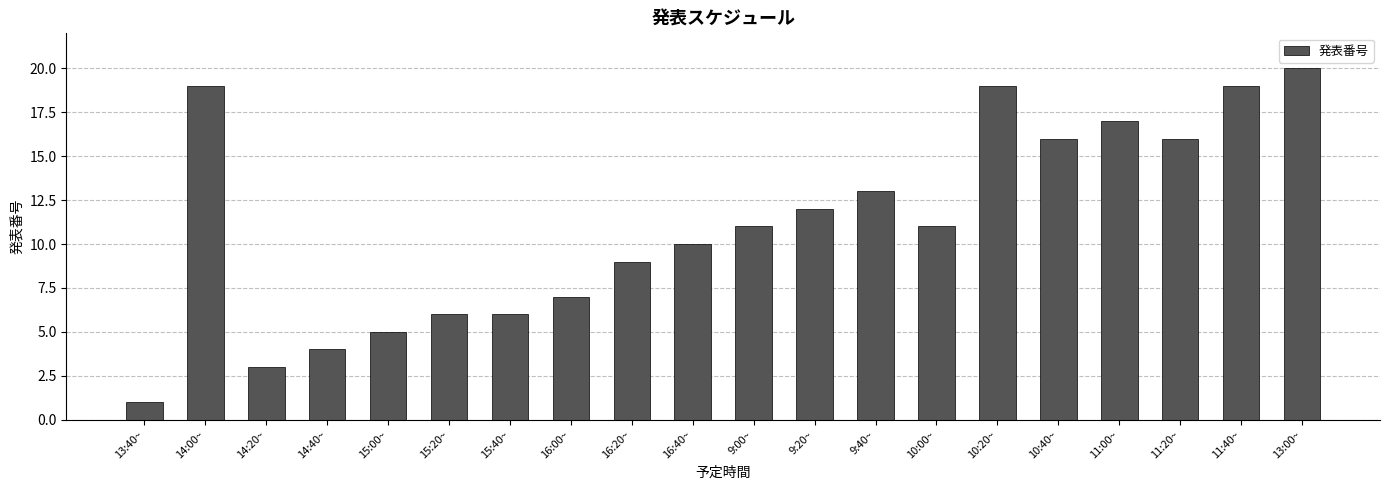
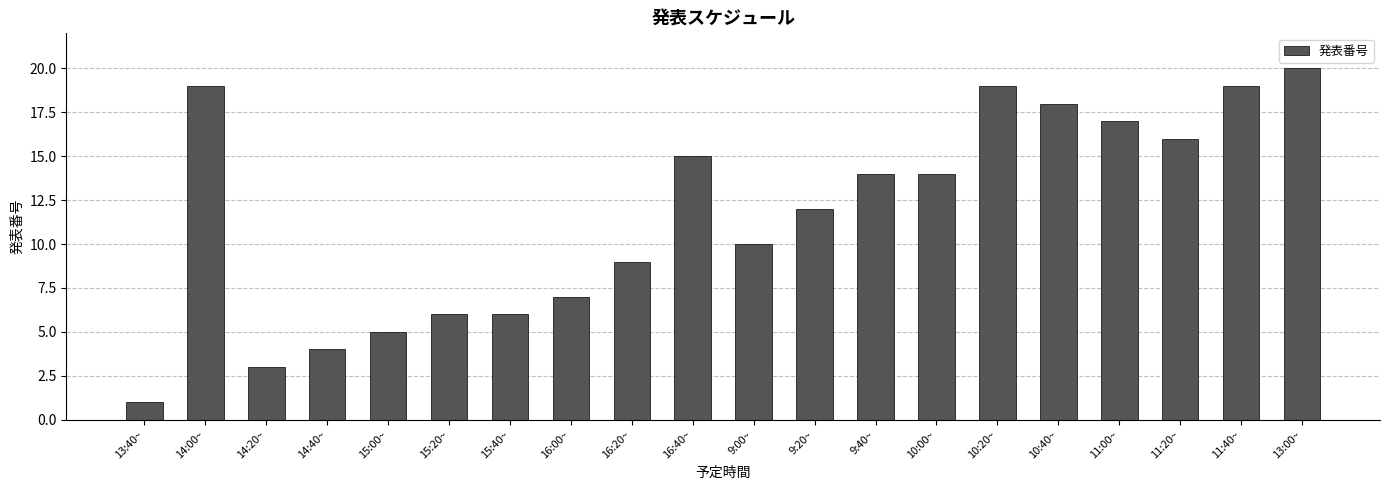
16:40~: 10 -> 15
9:00~: 11 -> 10
9:40~: 13 -> 14
10:00~: 11 -> 14
10:40~: 16 -> 18
